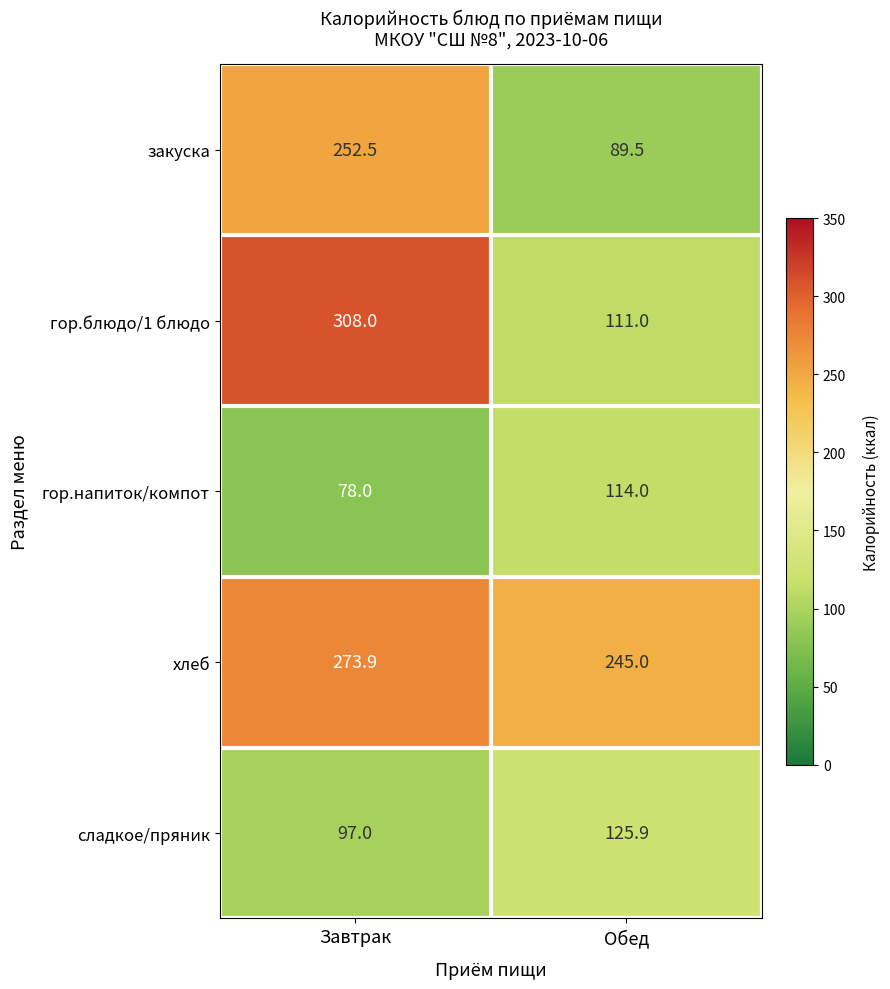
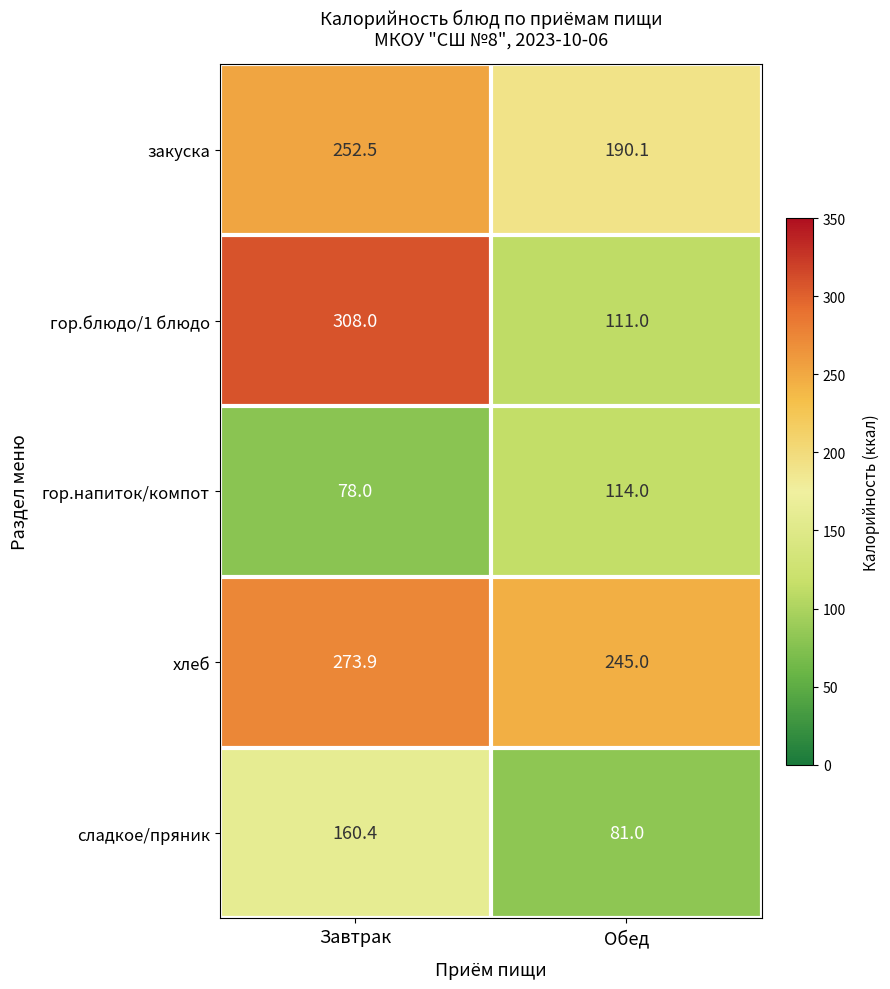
закуска, Обед: 89.5 -> 190.1
сладкое/пряник, Завтрак: 97.0 -> 160.4
сладкое/пряник, Обед: 125.9 -> 81.0
